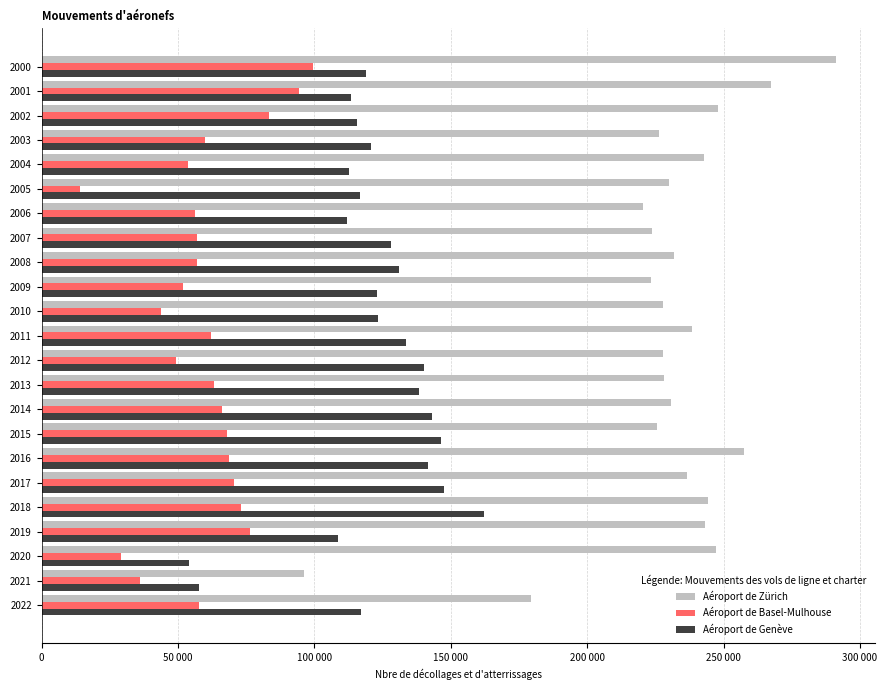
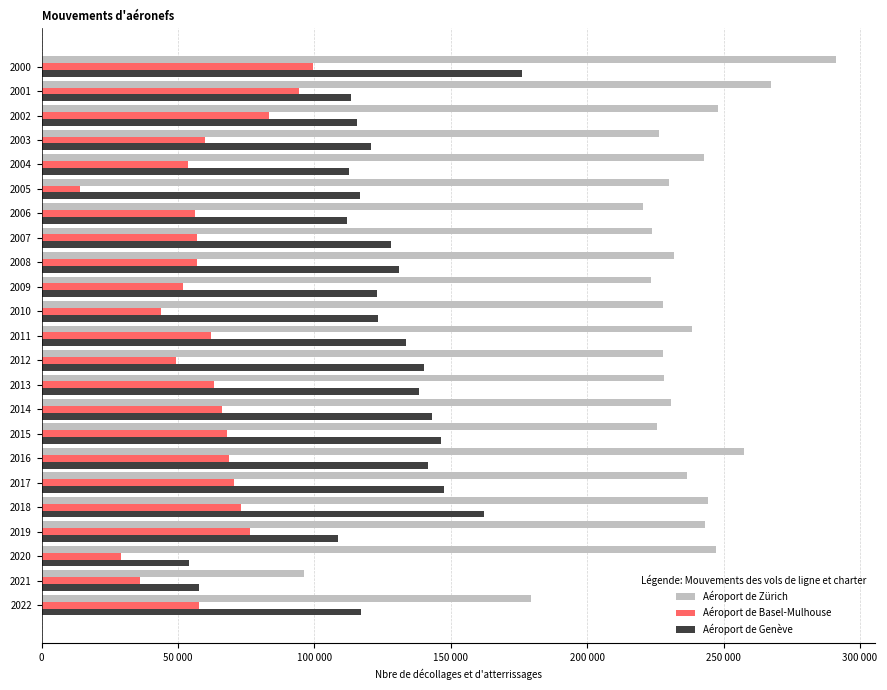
Aéroport de Genève, 2000: 119000 -> 176000
